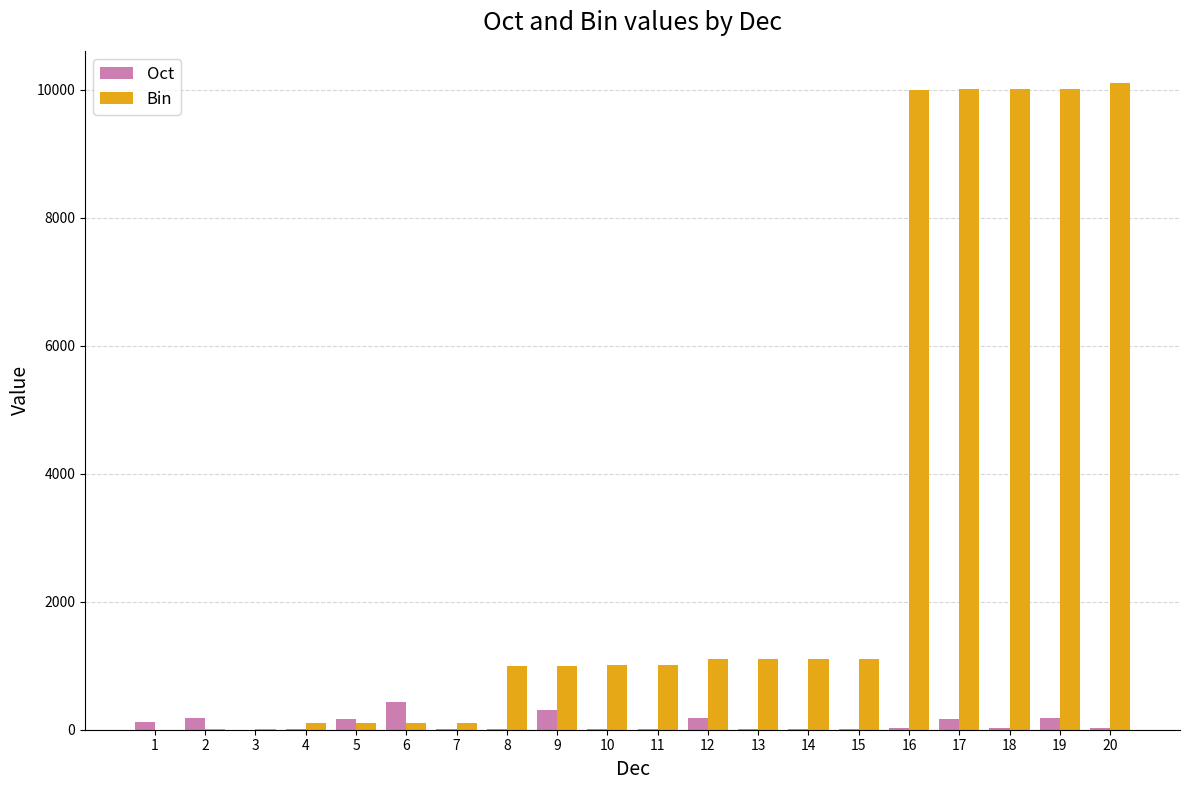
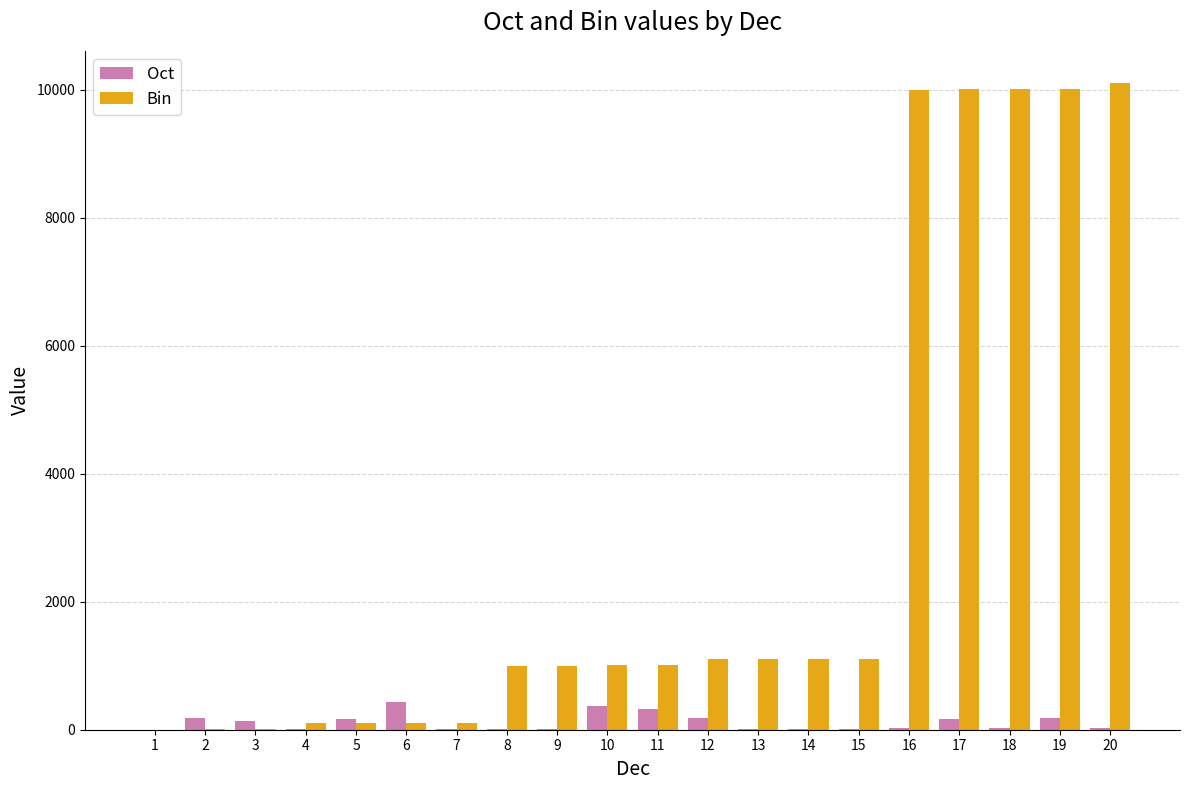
Oct, 1: 100 -> 0
Oct, 3: 0 -> 100
Oct, 9: 300 -> 0
Oct, 10: 0 -> 400
Oct, 11: 0 -> 300
